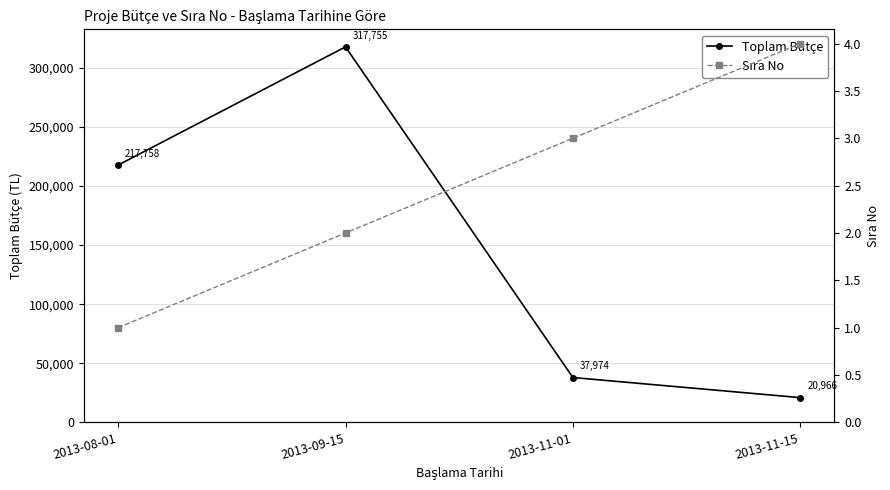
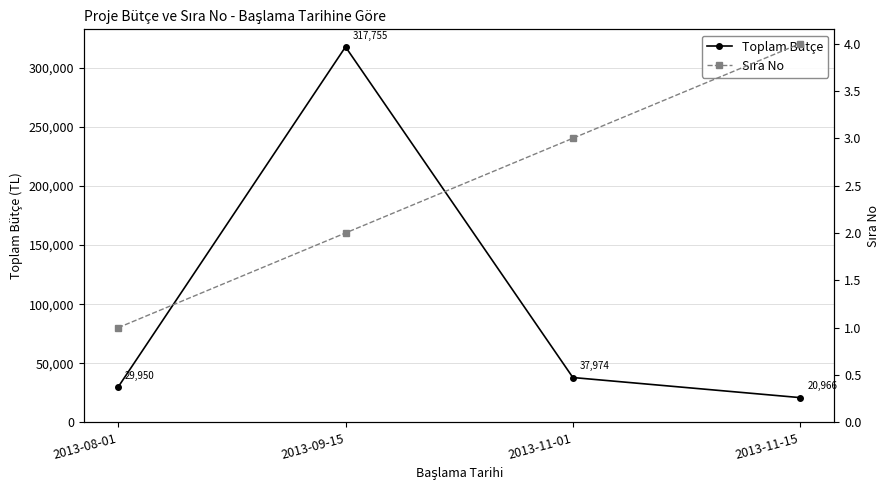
Toplam Bütçe, 2013-08-01: 217,758 -> 29,950
